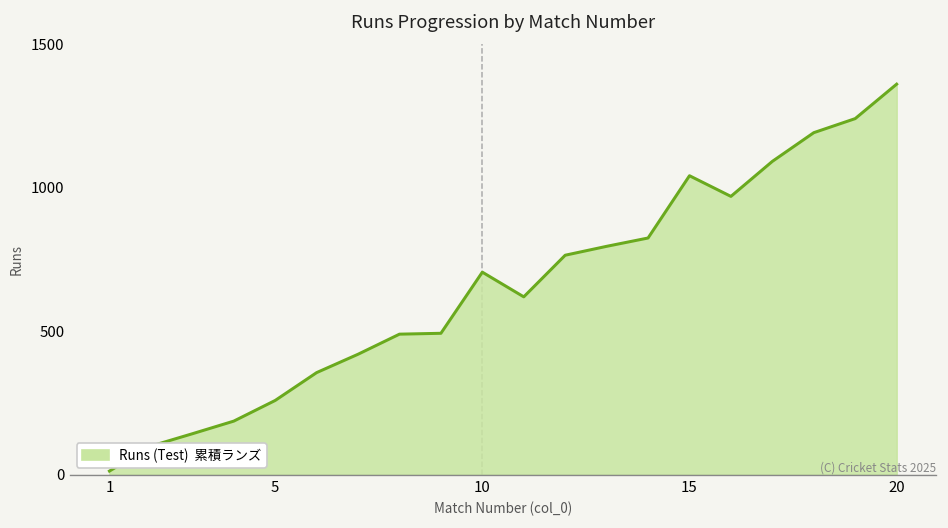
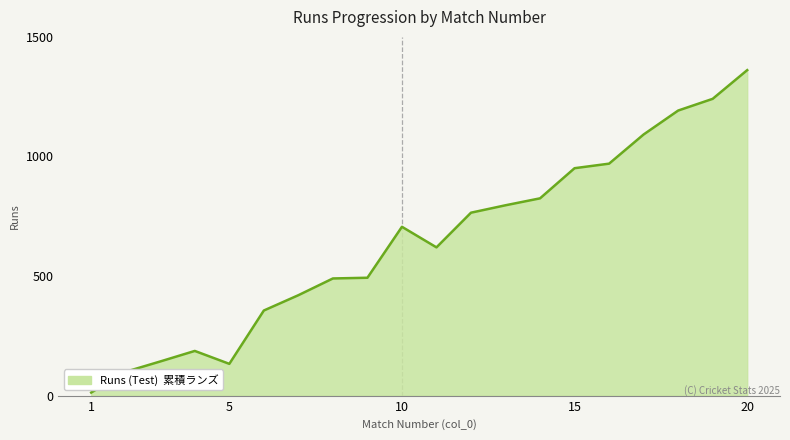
5: 260 -> 130
15: 1040 -> 950
